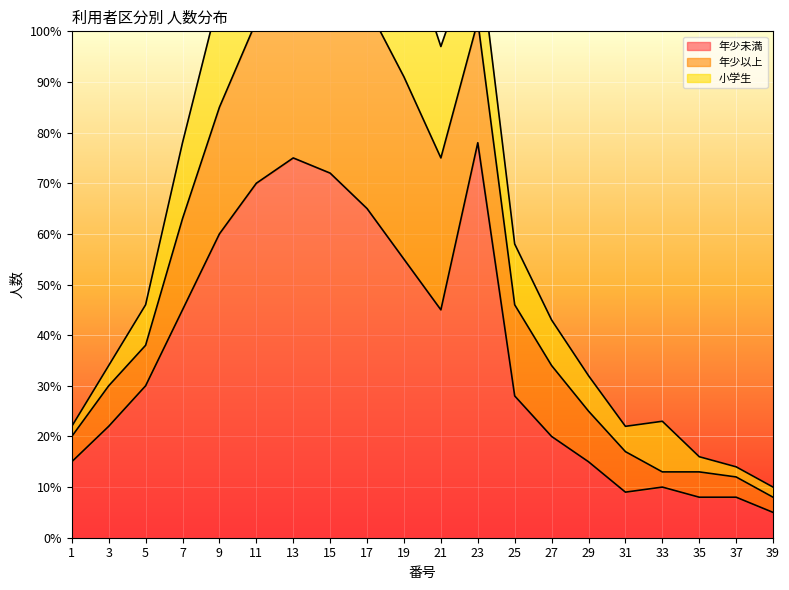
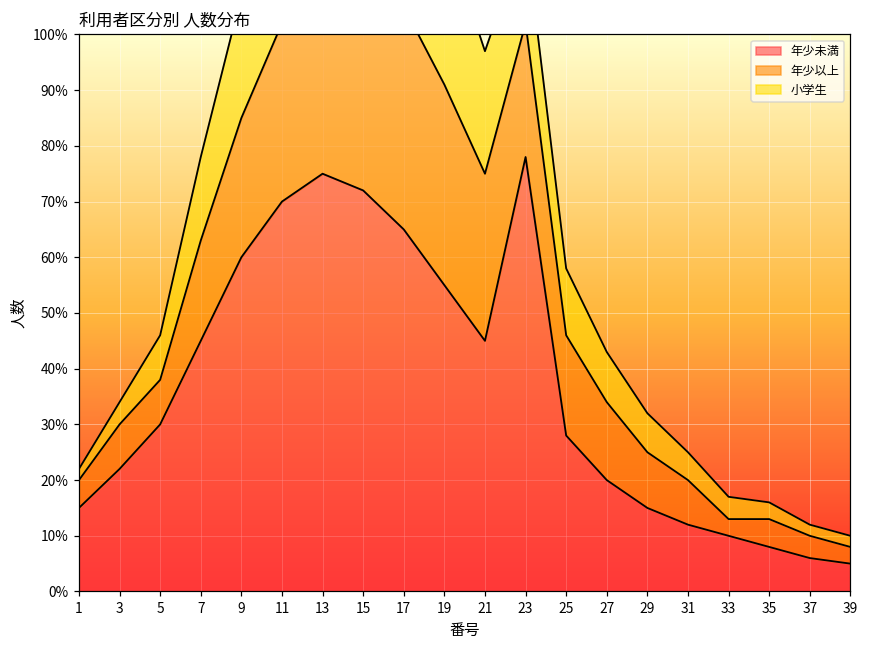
年少未満, 31: 9% -> 12%
小学生, 33: 10% -> 4%
年少未満, 37: 8% -> 6%
